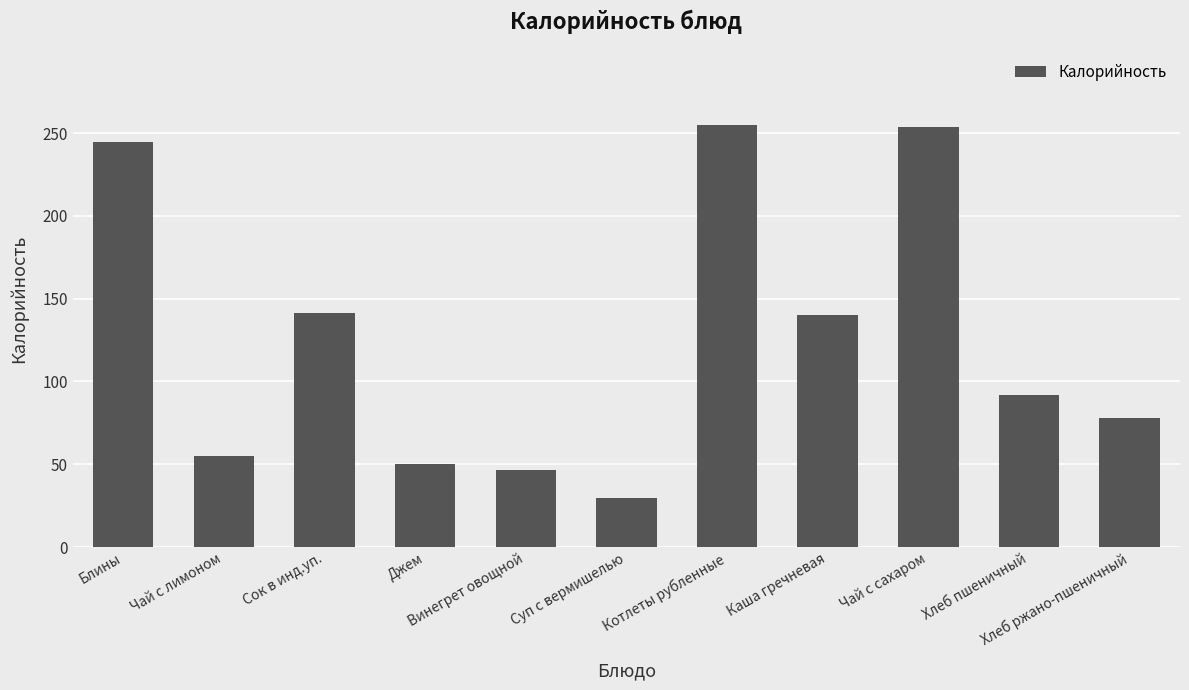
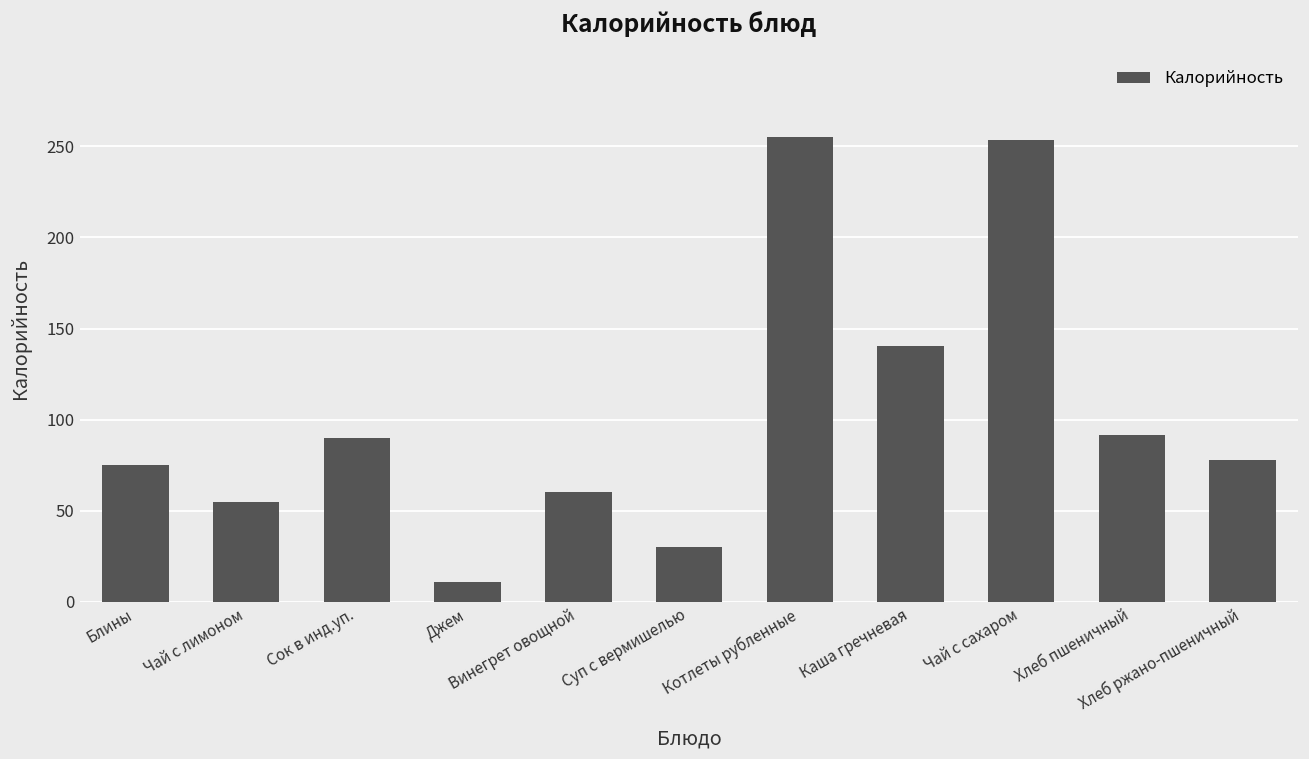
Блины: 245 -> 75
Сок в инд.уп.: 141 -> 90
Джем: 50 -> 11
Винегрет овощной: 47 -> 61
